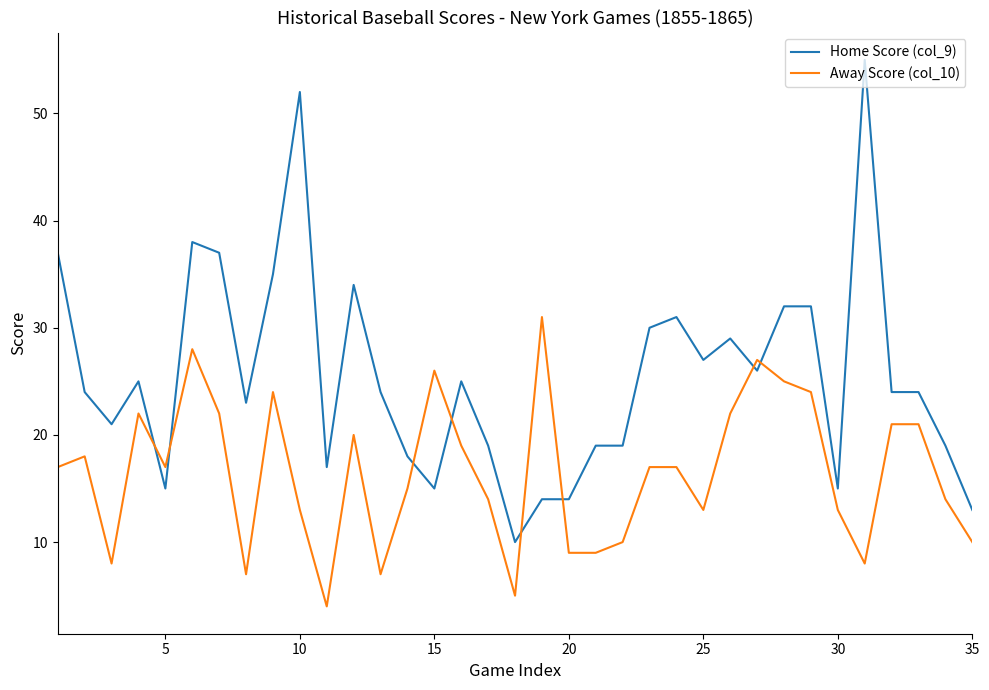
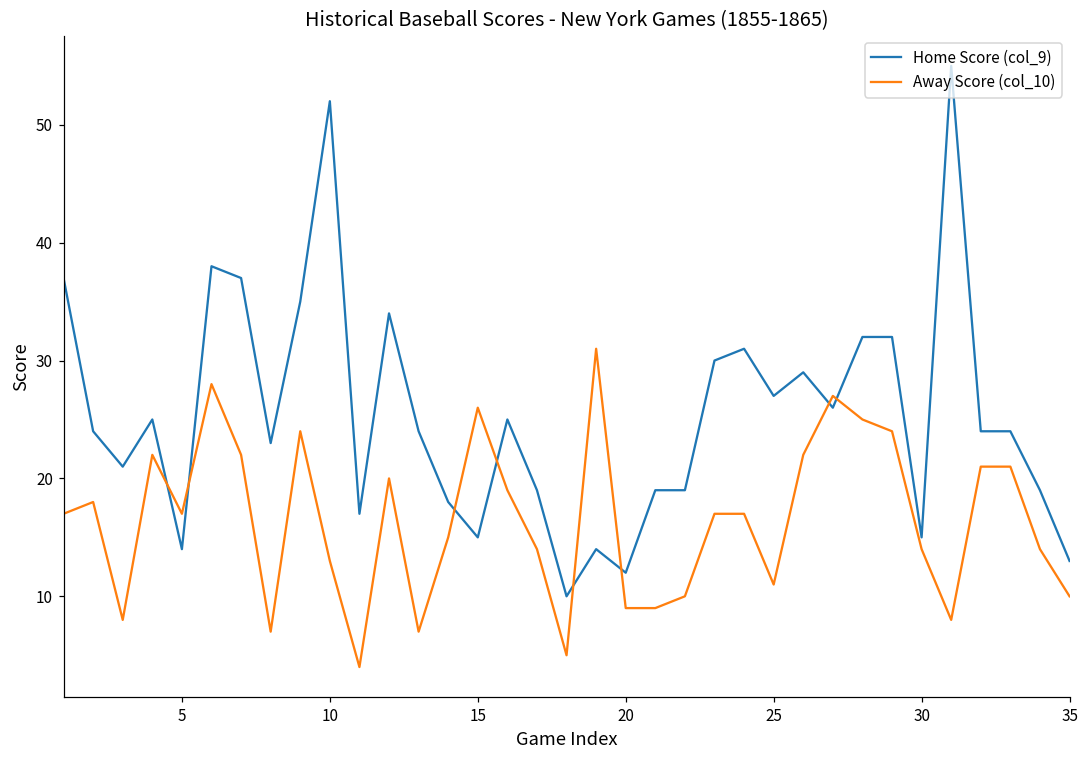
Home Score (col_9), 5: 15 -> 14
Home Score (col_9), 20: 14 -> 12
Away Score (col_10), 25: 13 -> 11
Away Score (col_10), 30: 13 -> 14
